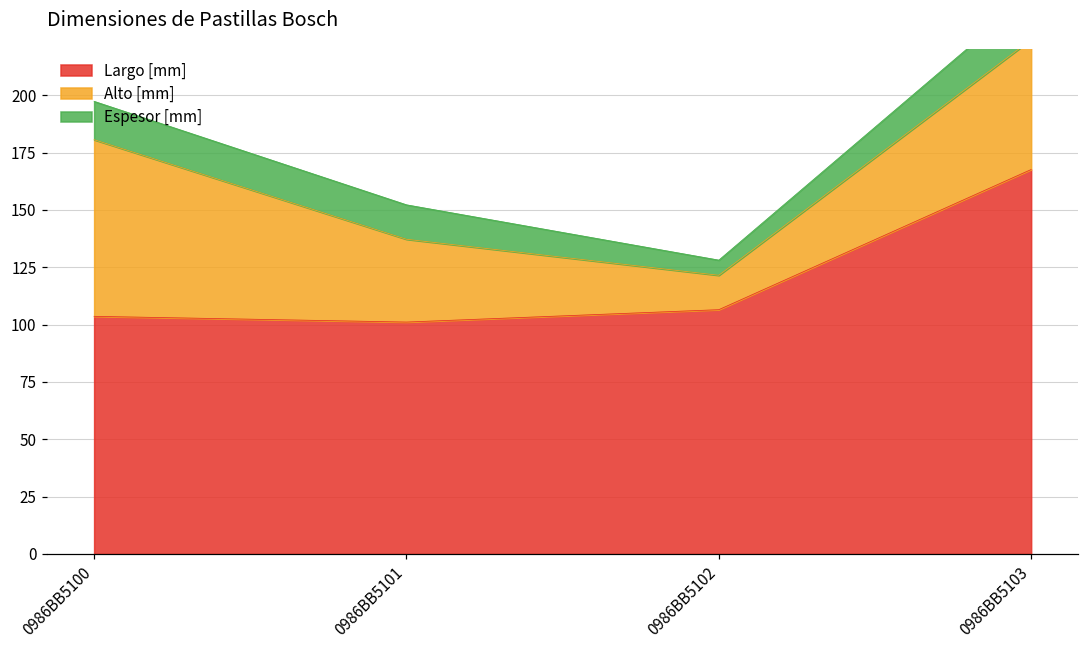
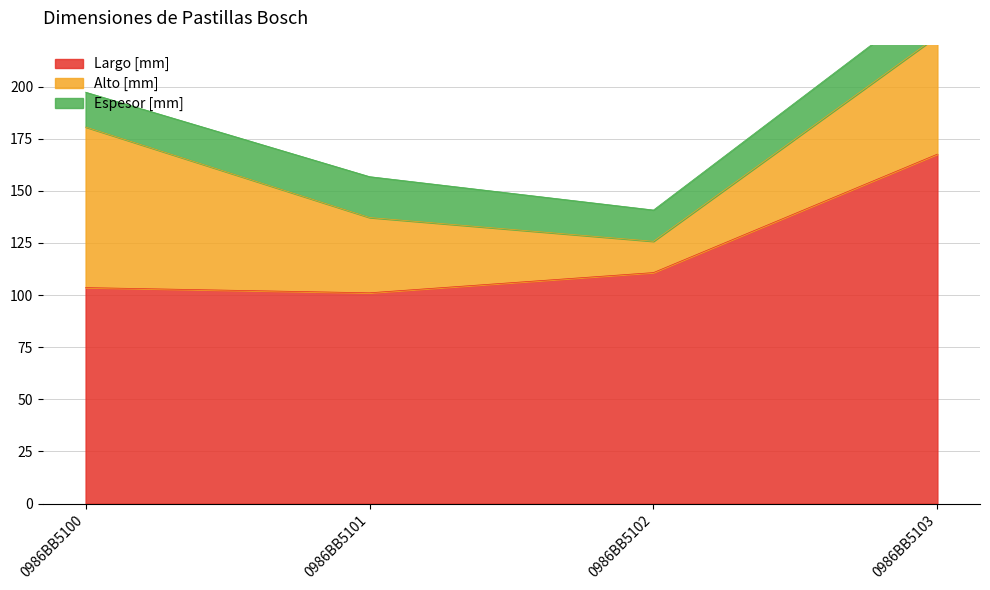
Espesor [mm], 0986BB5101: 15 -> 20
Largo [mm], 0986BB5102: 107 -> 111
Espesor [mm], 0986BB5102: 7 -> 15
